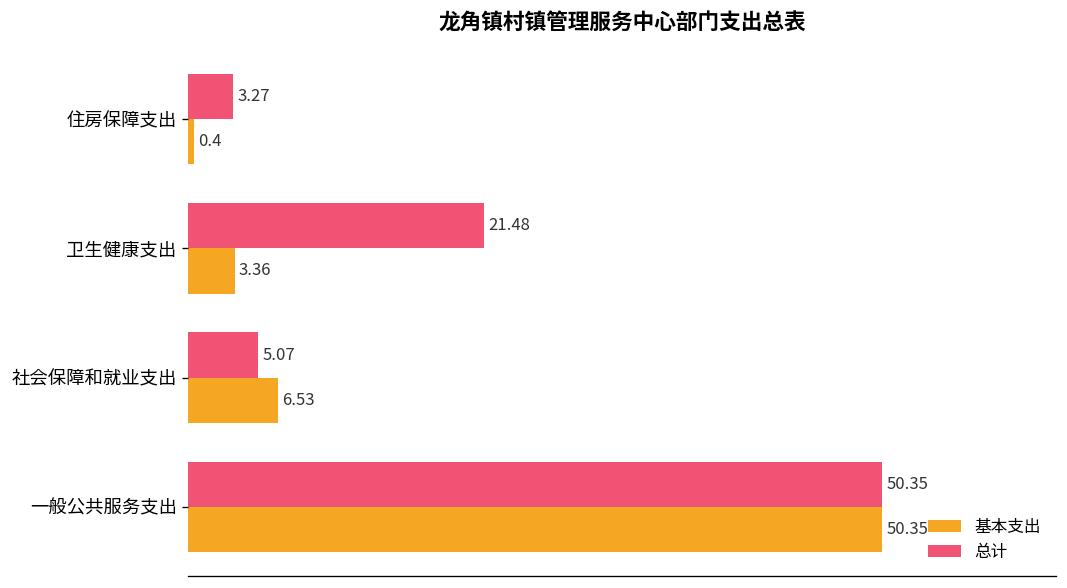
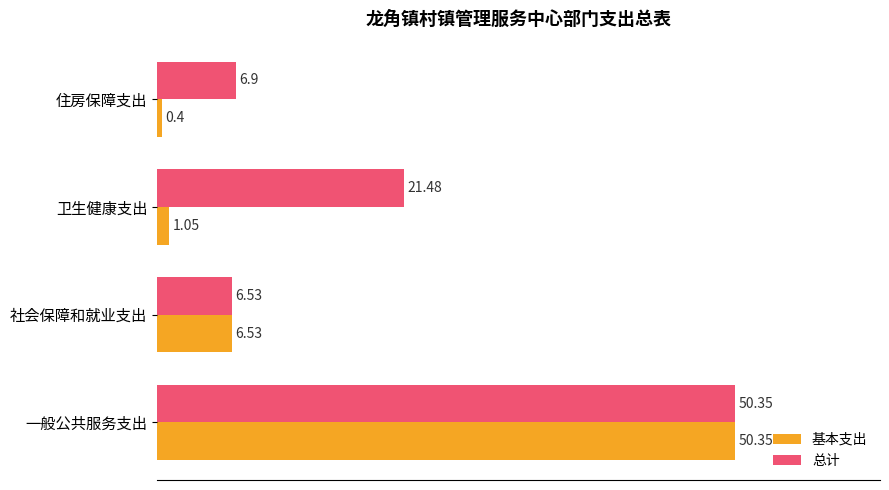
总计, 住房保障支出: 3.27 -> 6.9
基本支出, 卫生健康支出: 3.36 -> 1.05
总计, 社会保障和就业支出: 5.07 -> 6.53
